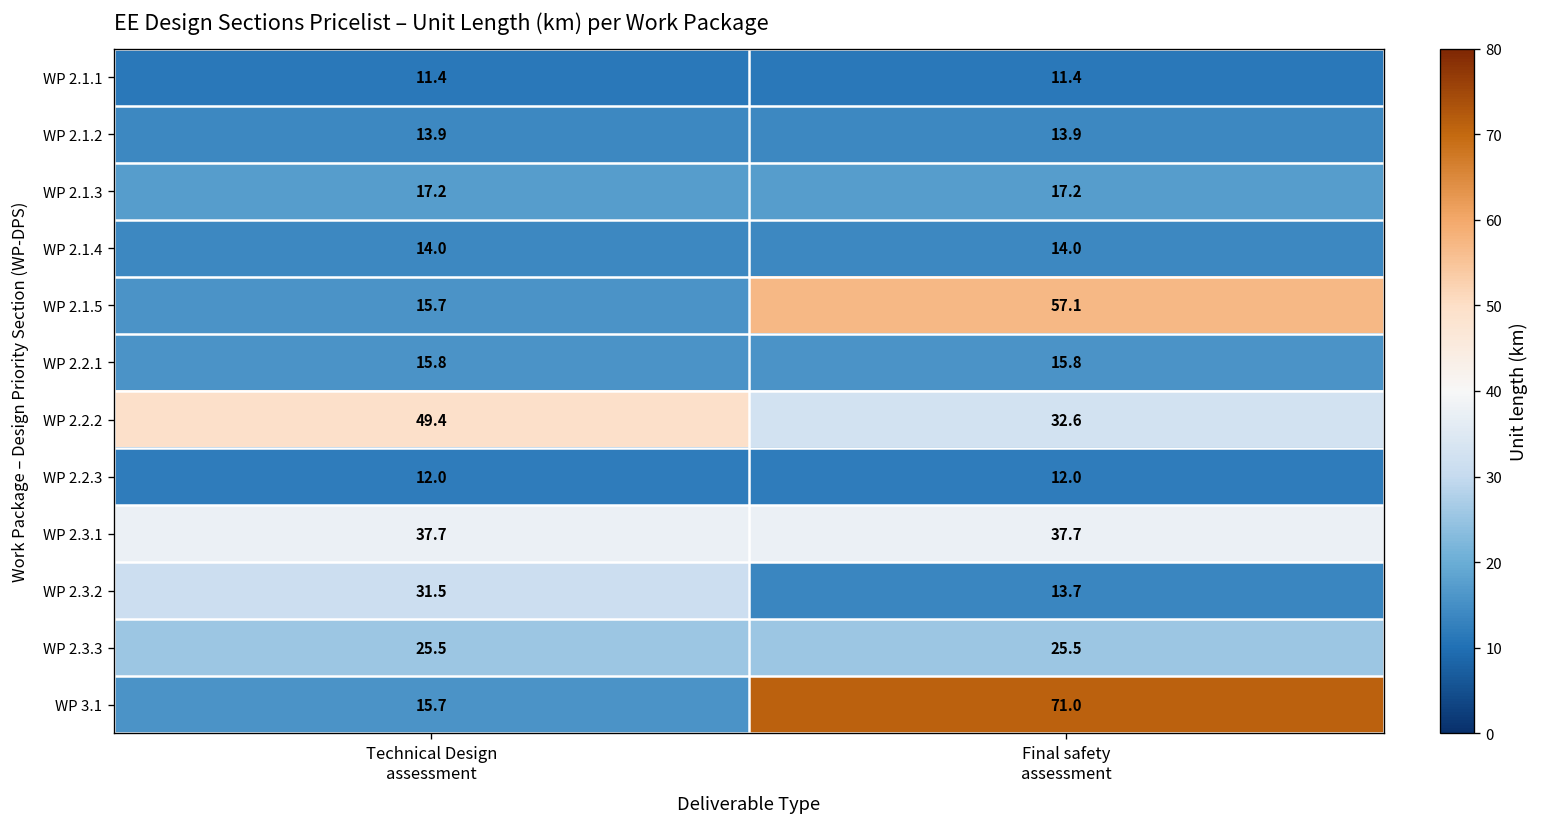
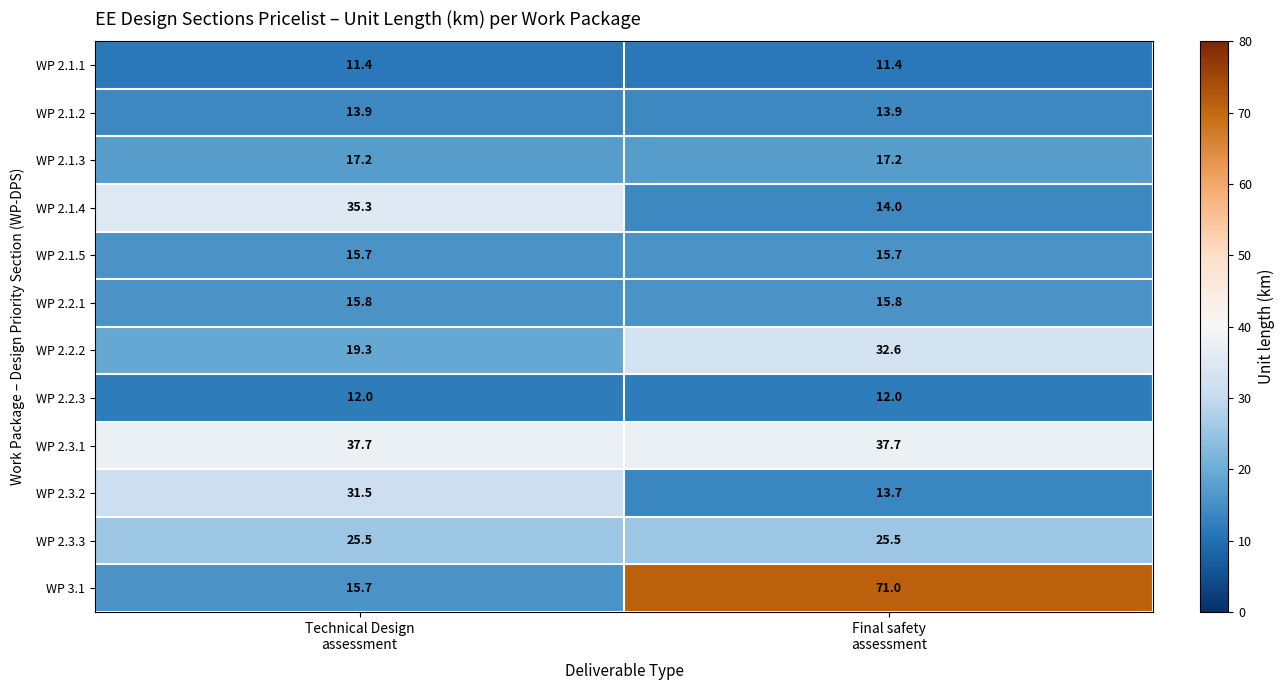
WP 2.1.4, Technical Design assessment: 14.0 -> 35.3
WP 2.1.5, Final safety assessment: 57.1 -> 15.7
WP 2.2.2, Technical Design assessment: 49.4 -> 19.3
